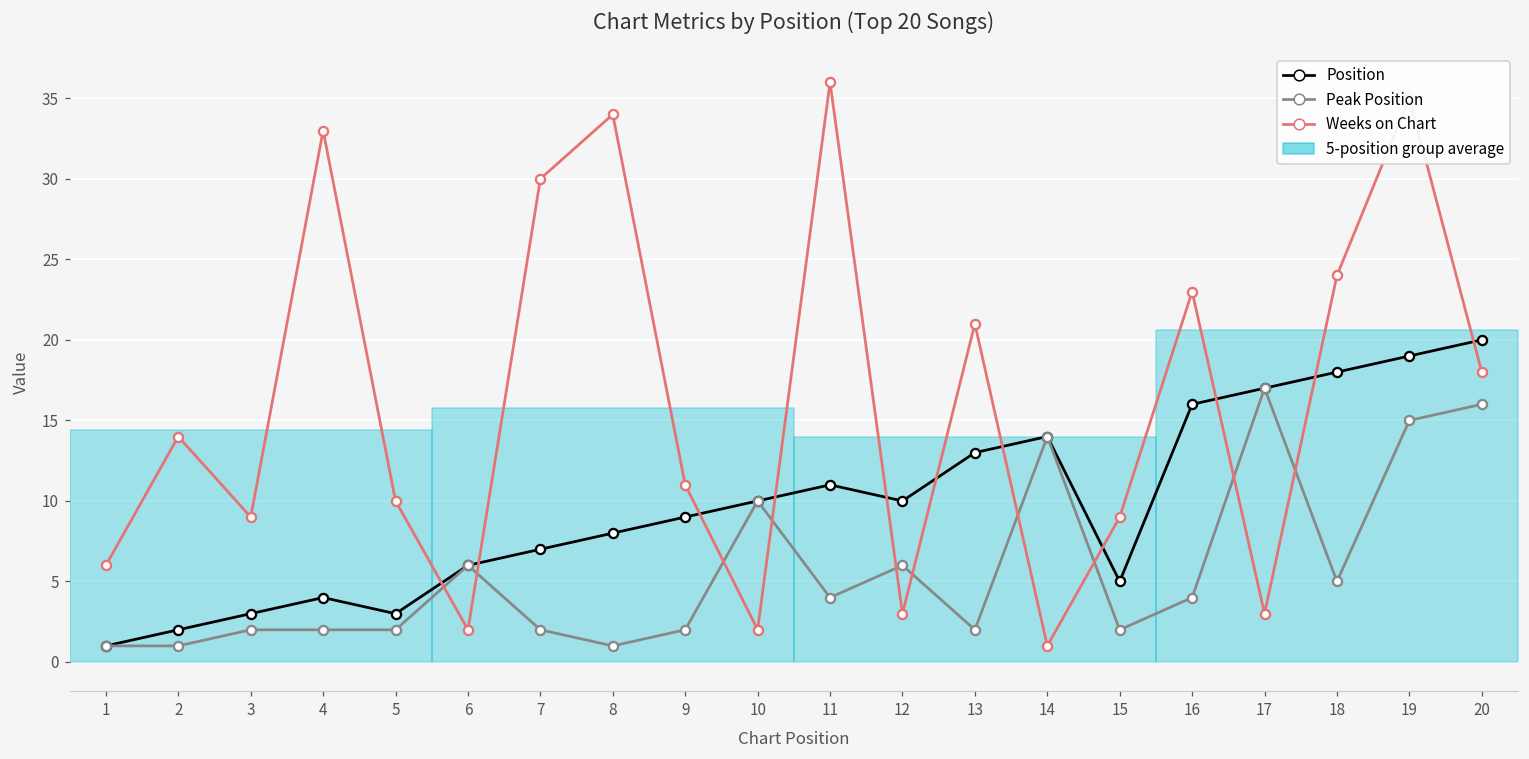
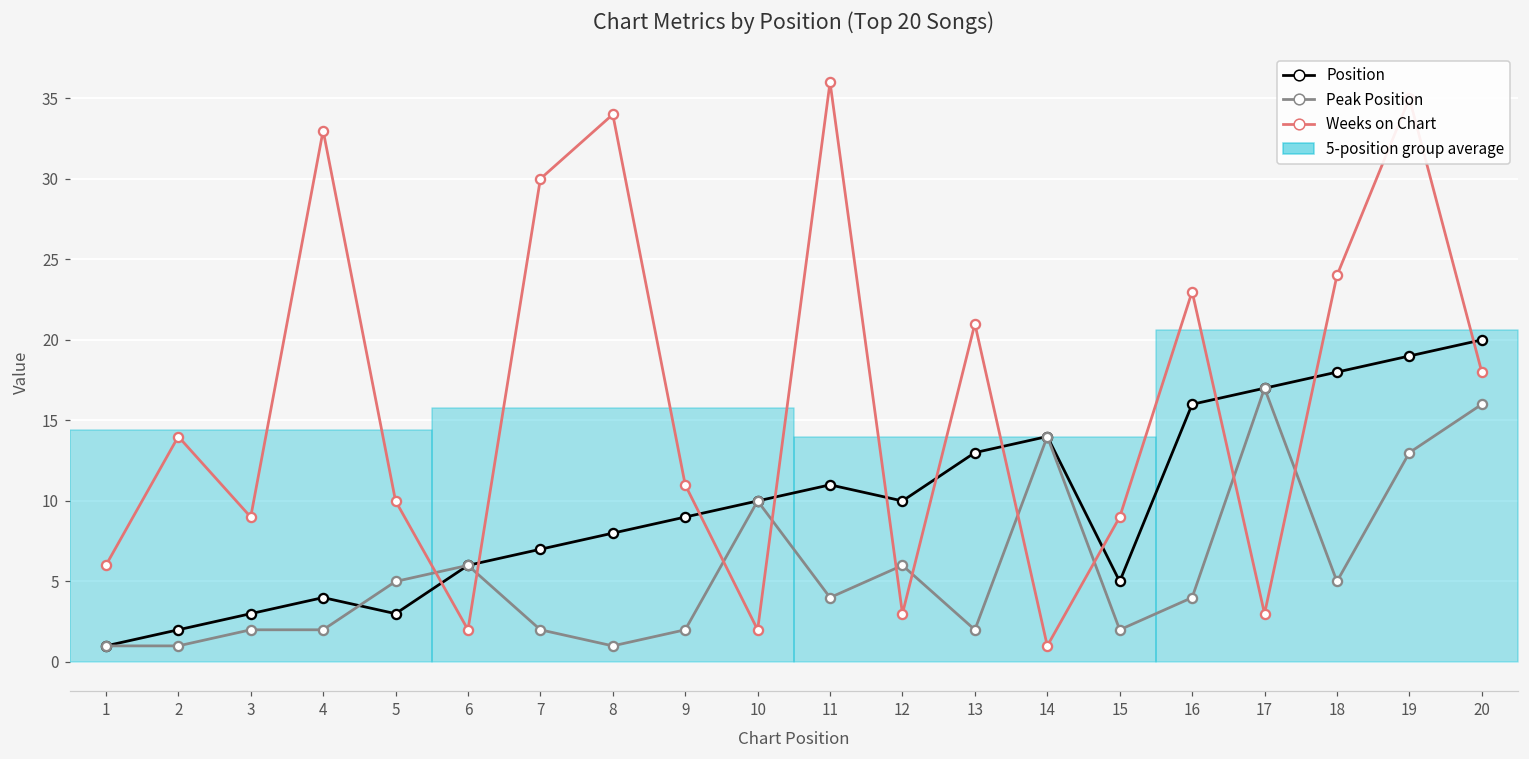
Peak Position, 5: 2 -> 5
Peak Position, 19: 15 -> 13
